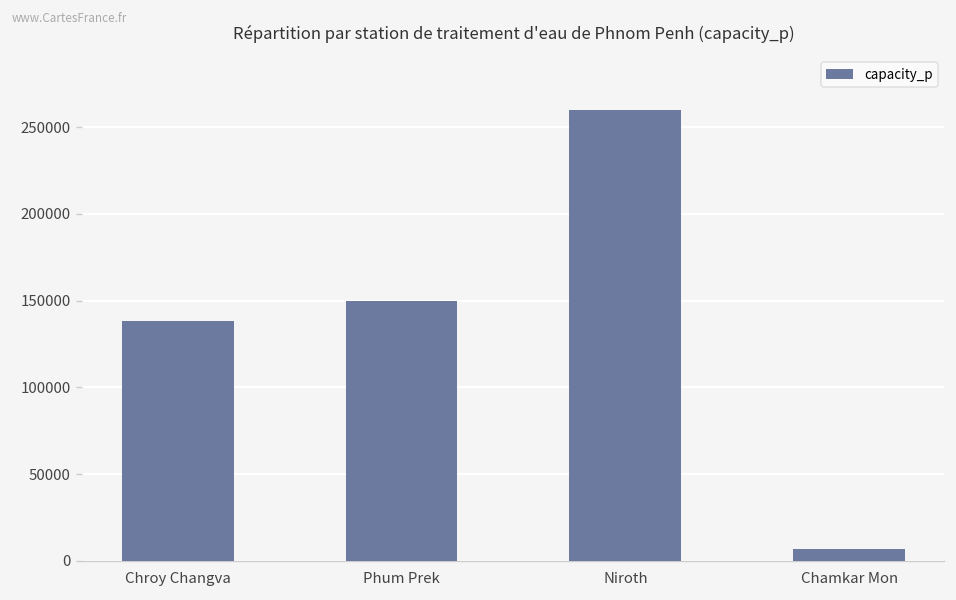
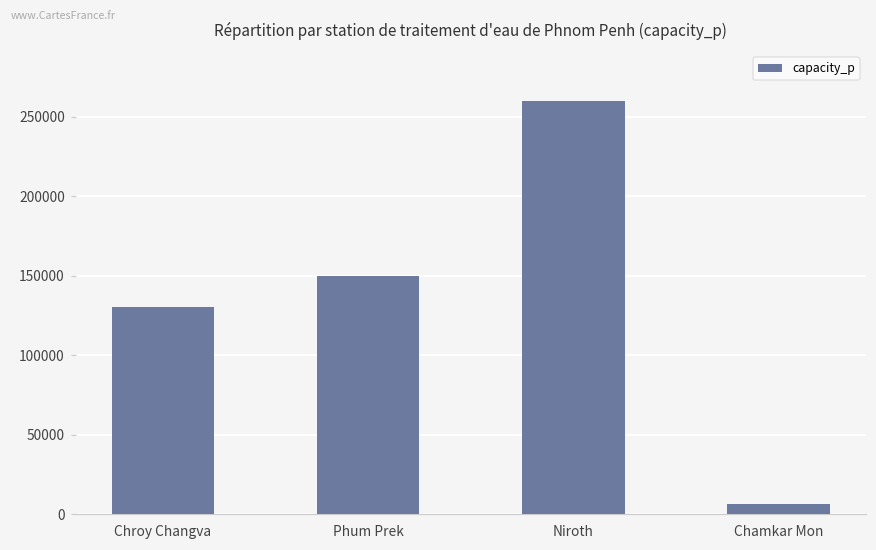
Chroy Changva: 138000 -> 130000
